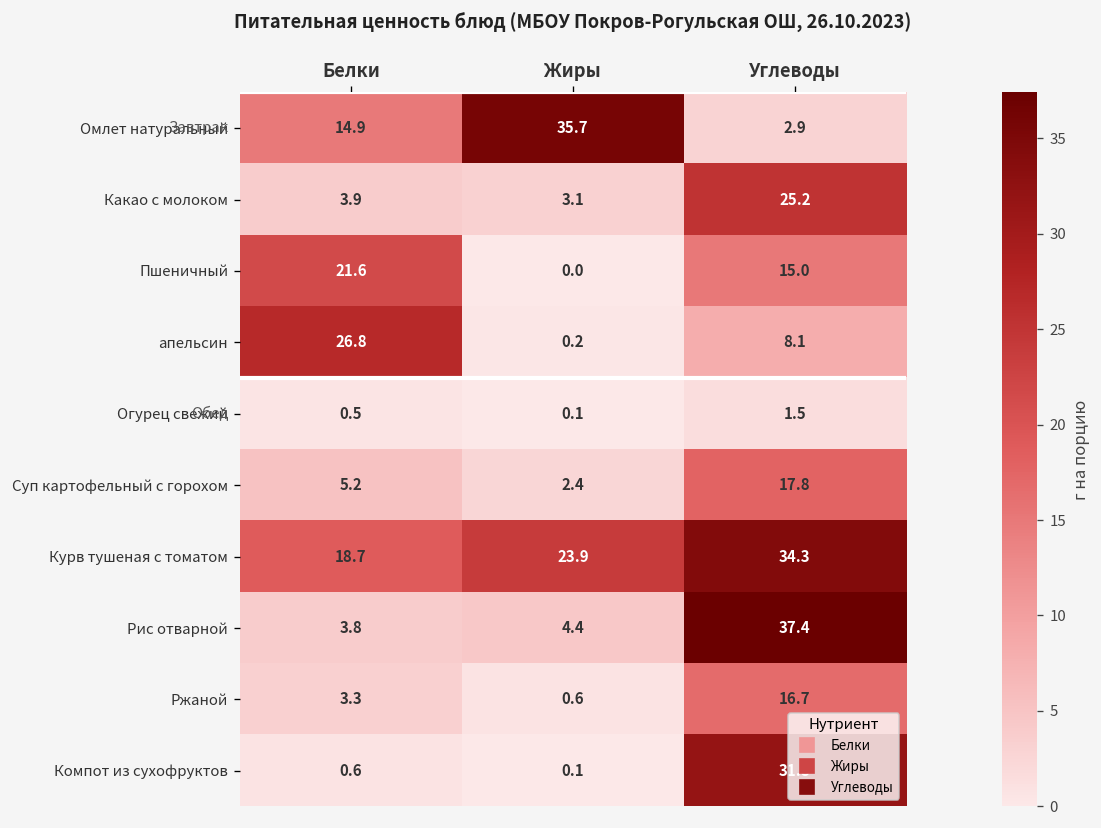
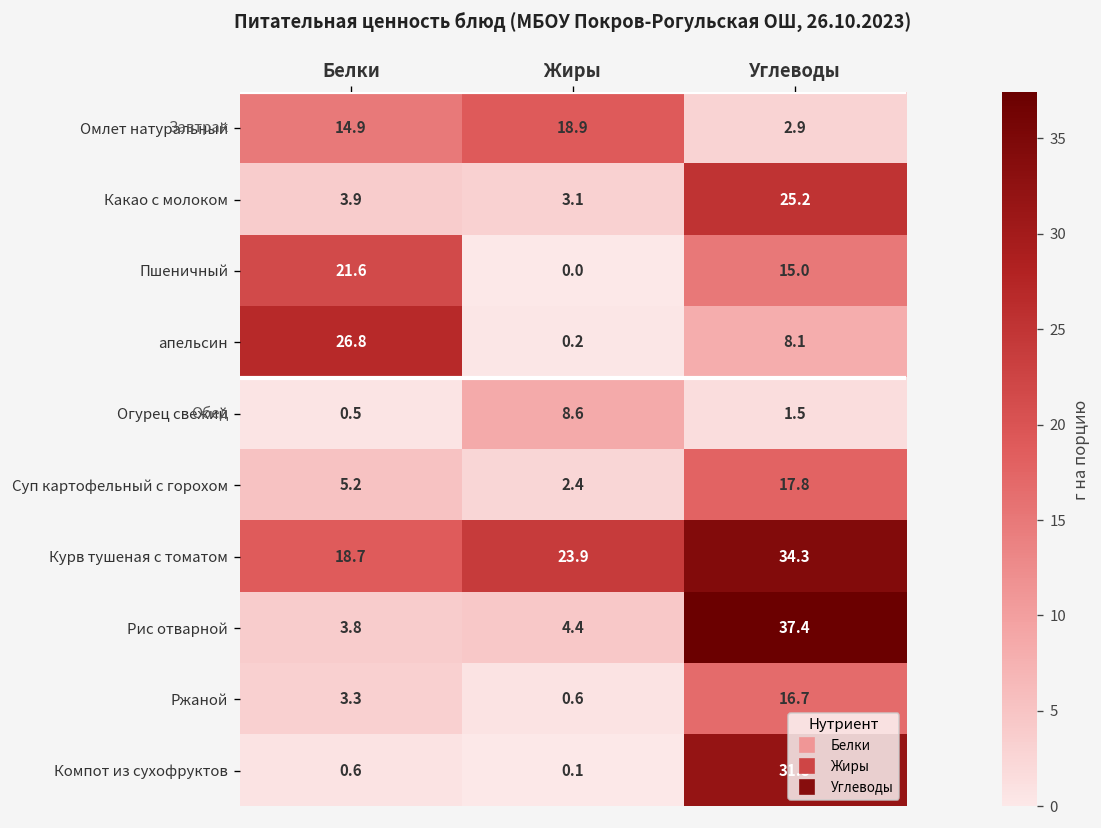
Омлет натуральный, Жиры: 35.7 -> 18.9
Огурец свежий, Жиры: 0.1 -> 8.6
